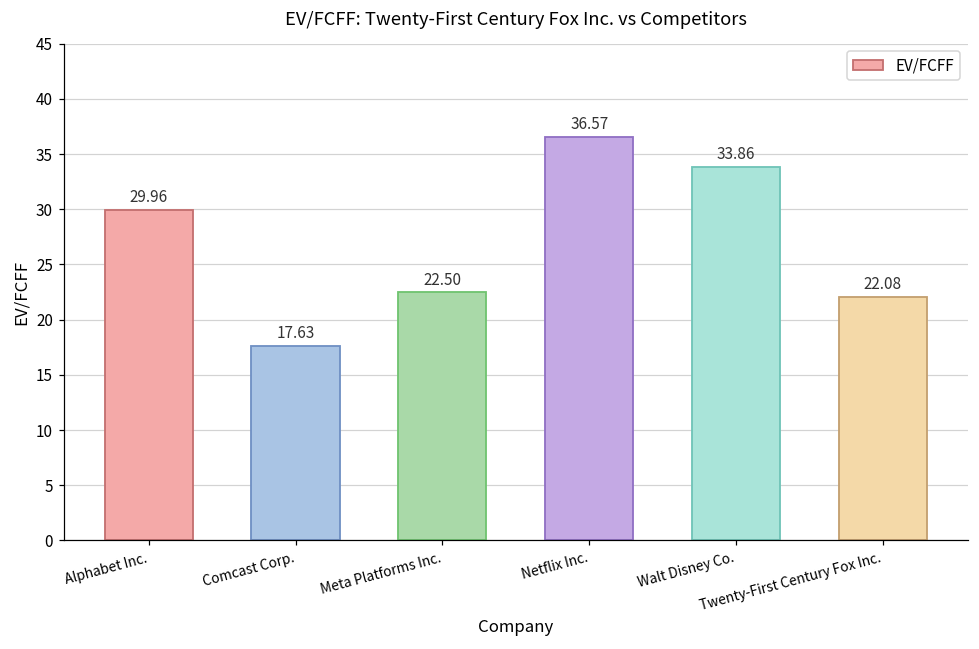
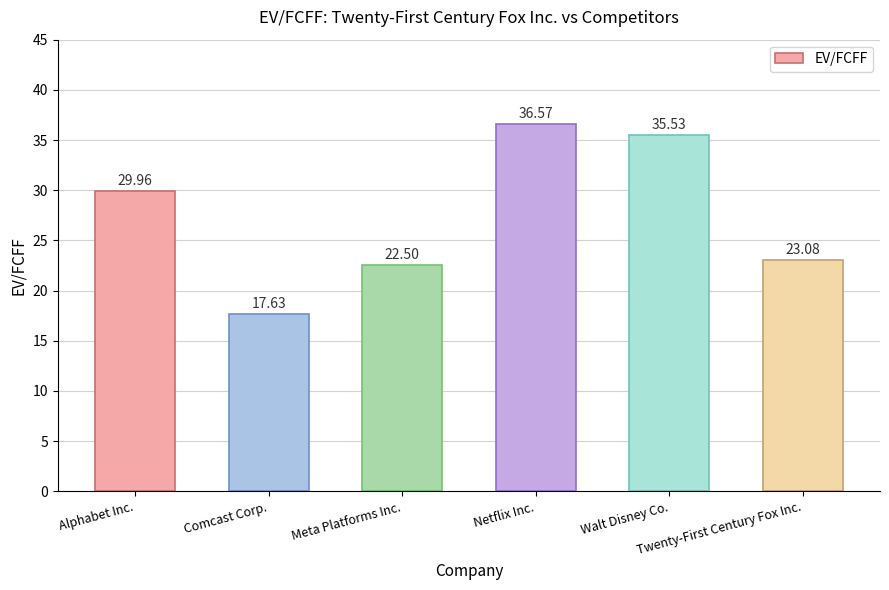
Walt Disney Co.: 33.86 -> 35.53
Twenty-First Century Fox Inc.: 22.08 -> 23.08
